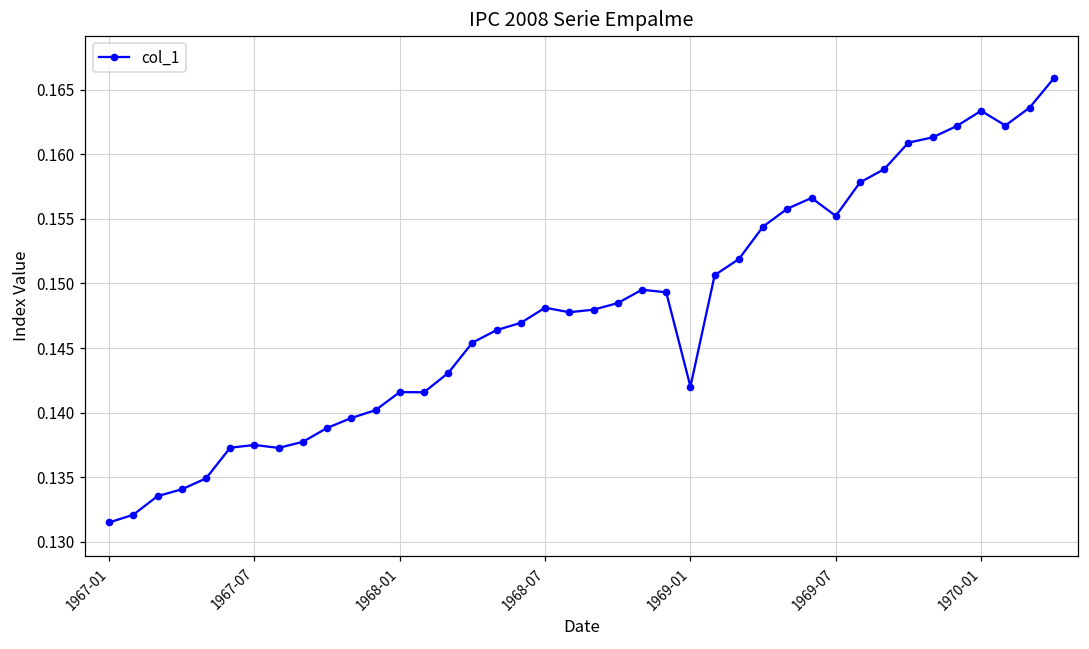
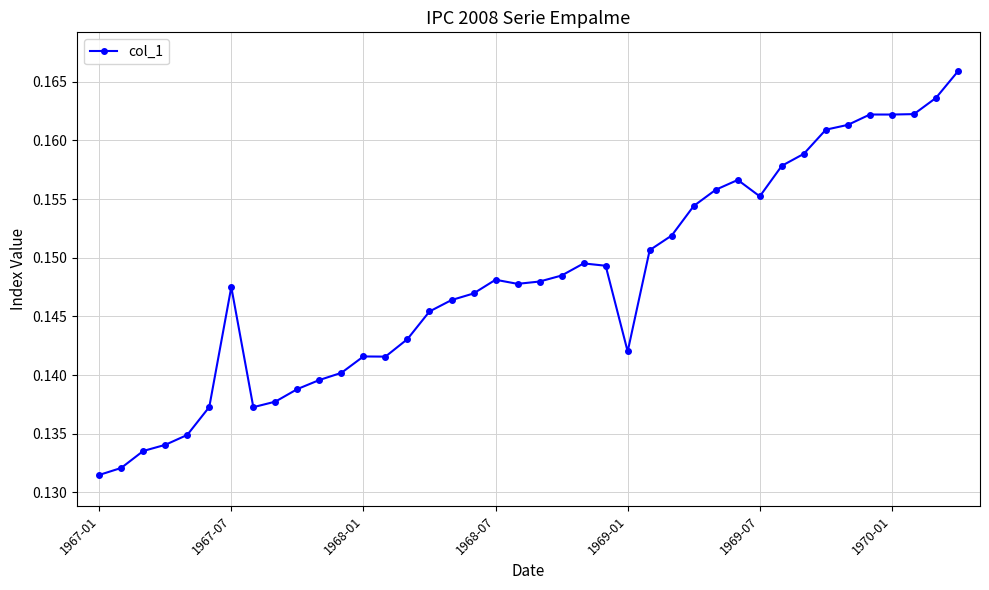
1967-07: 0.1375 -> 0.1475
1970-01: 0.1634 -> 0.1622
